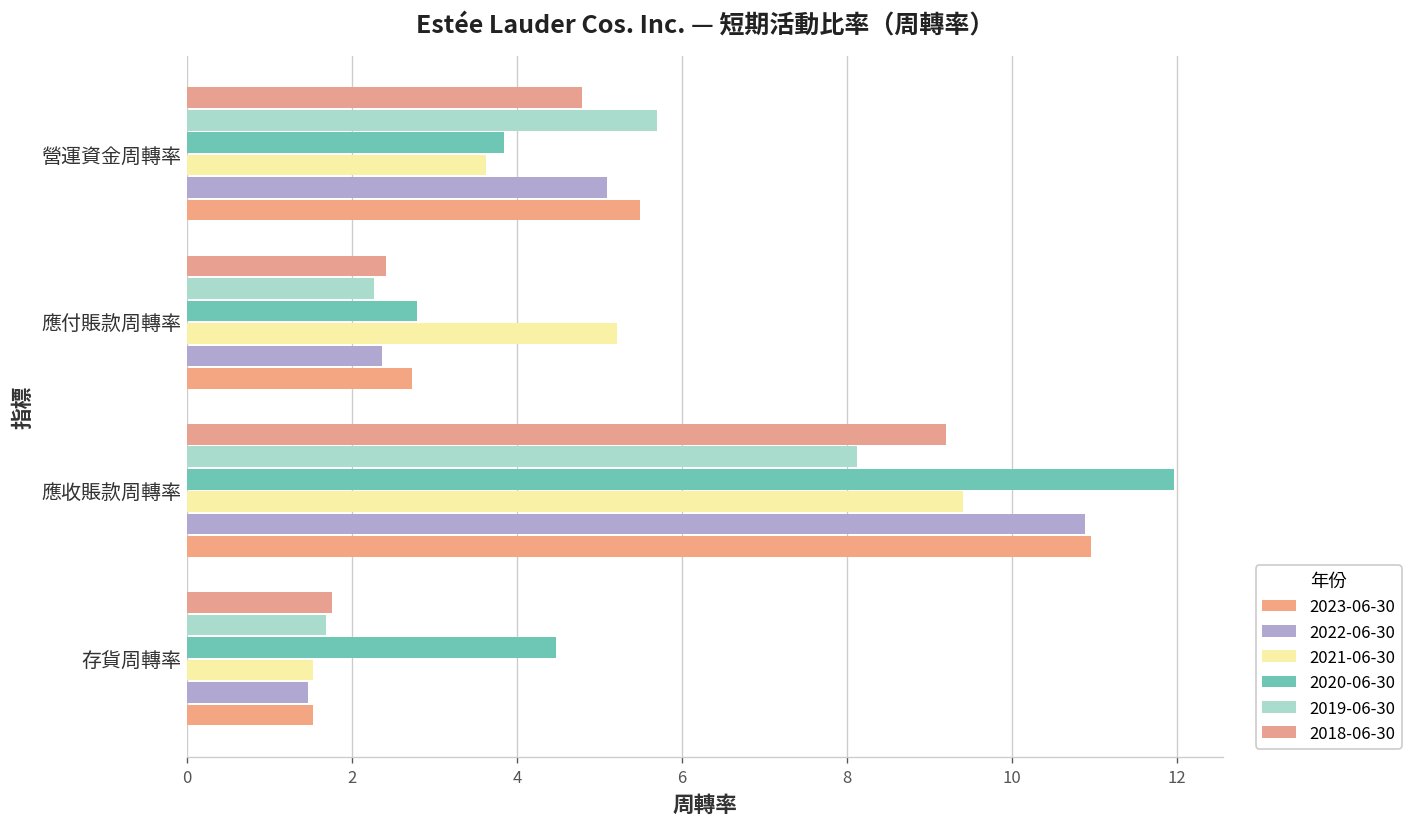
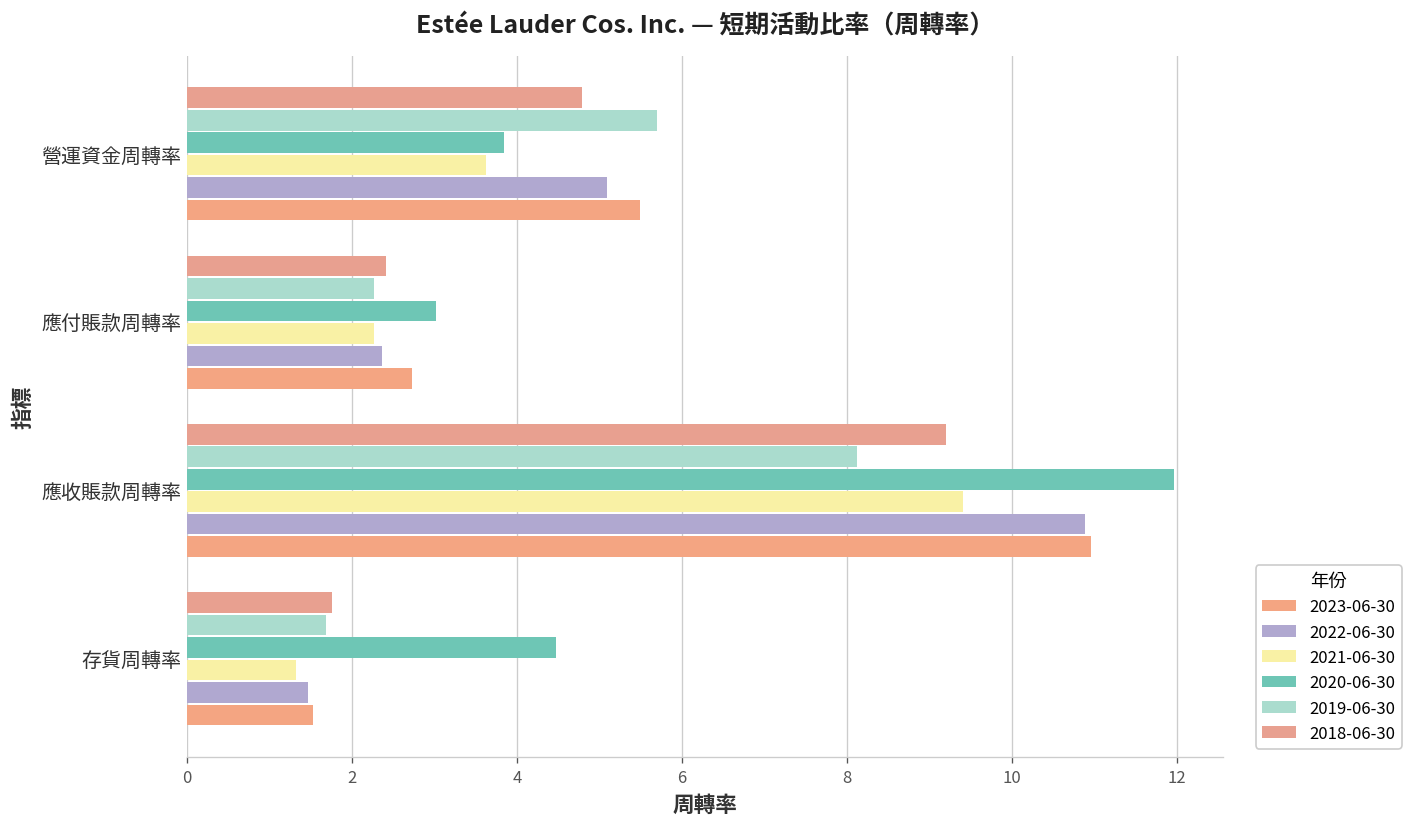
2020-06-30, 應付賬款周轉率: 2.8 -> 3.0
2021-06-30, 應付賬款周轉率: 5.2 -> 2.3
2021-06-30, 存貨周轉率: 1.5 -> 1.3
